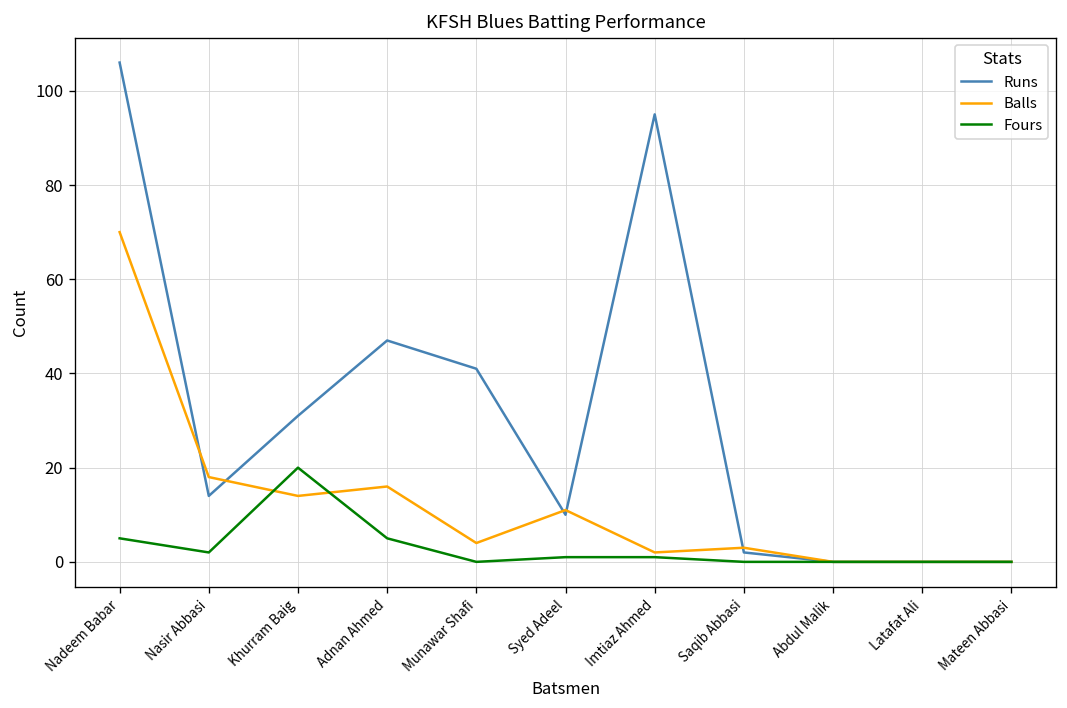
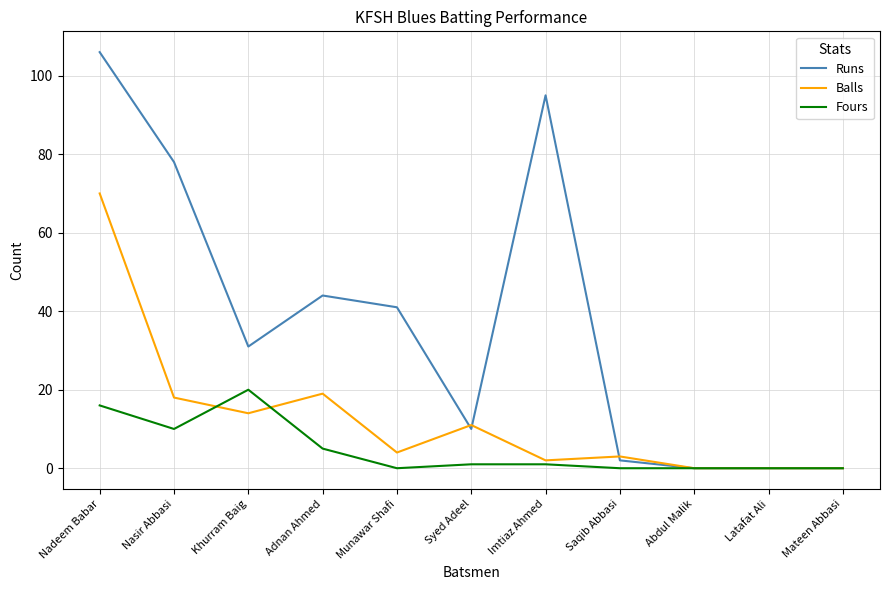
Fours, Nadeem Babar: 5 -> 16
Runs, Nasir Abbasi: 14 -> 78
Fours, Nasir Abbasi: 2 -> 10
Runs, Adnan Ahmed: 47 -> 44
Balls, Adnan Ahmed: 16 -> 19
